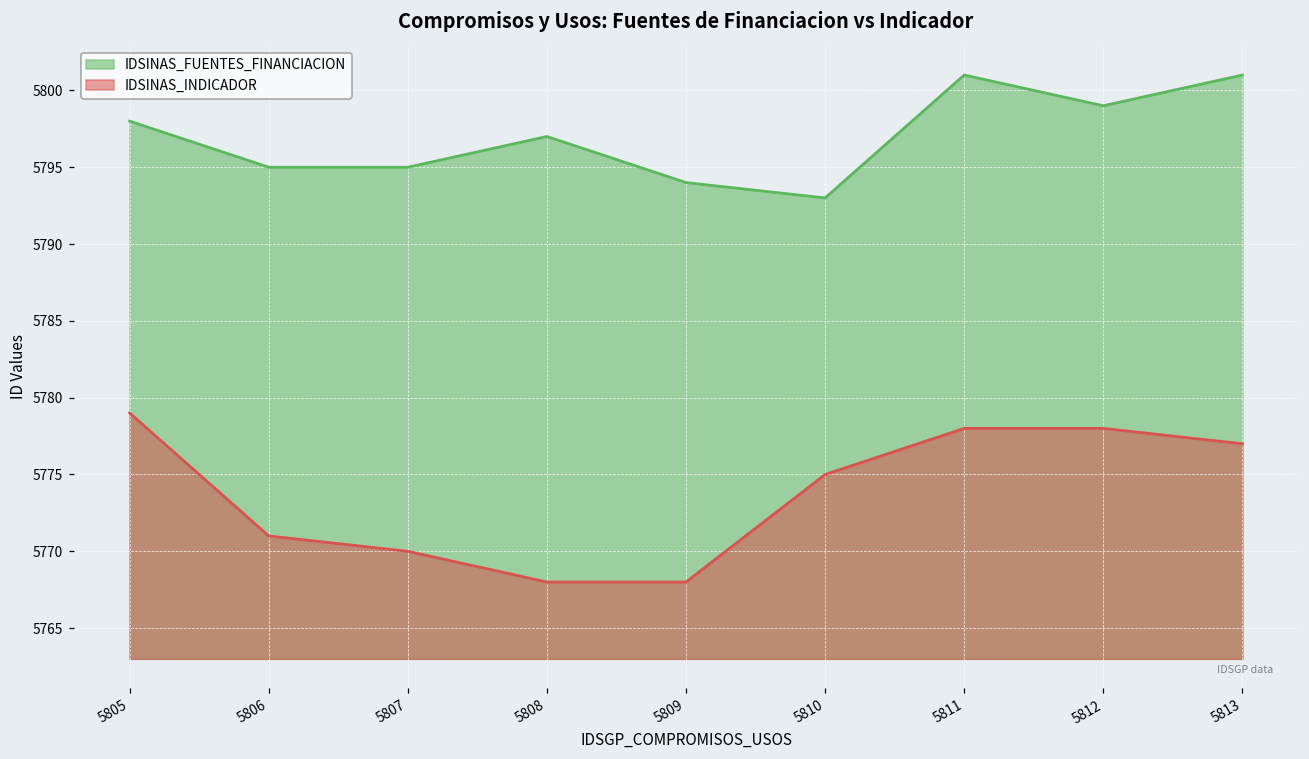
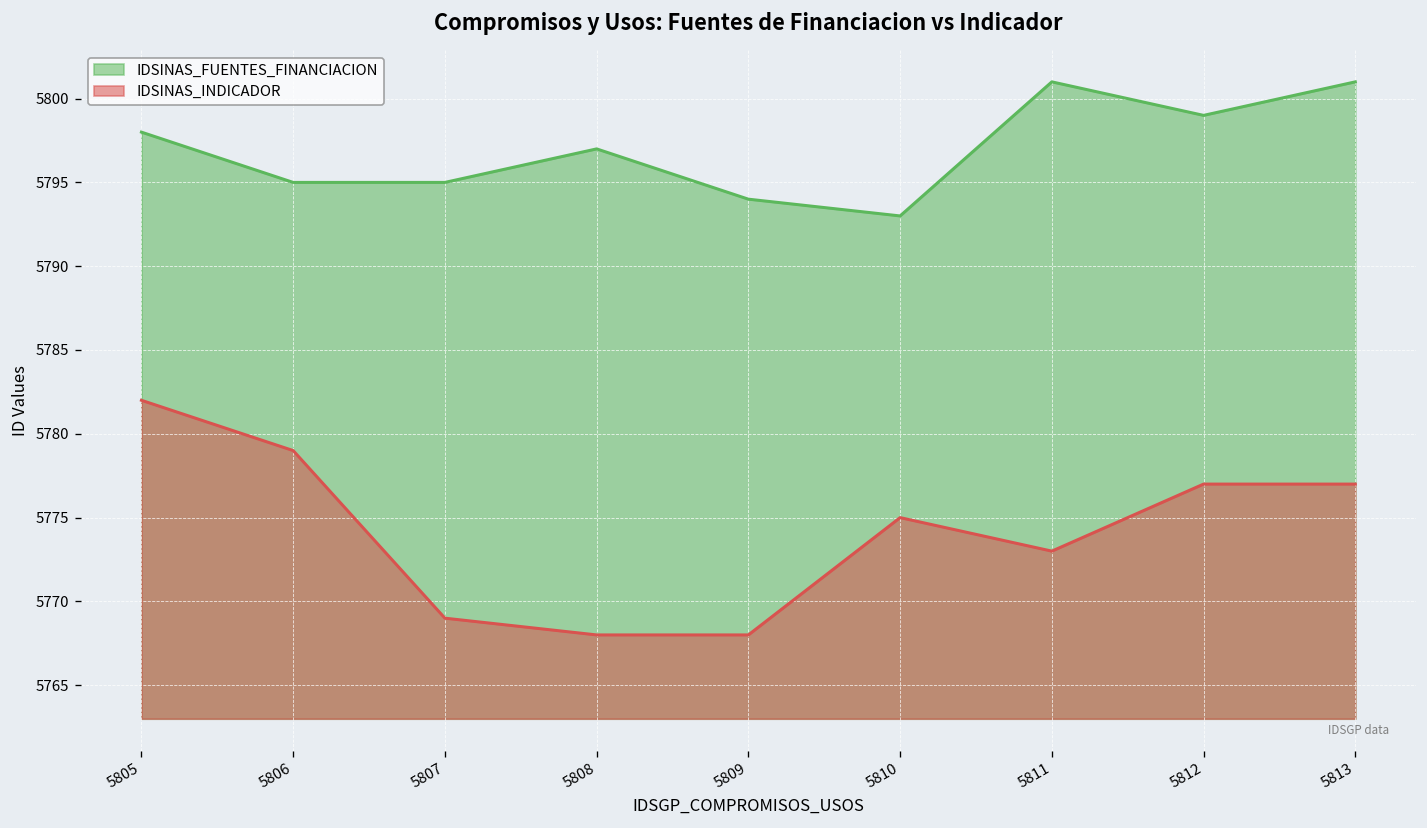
IDSINAS_INDICADOR, 5805: 5779 -> 5782
IDSINAS_INDICADOR, 5806: 5771 -> 5779
IDSINAS_INDICADOR, 5807: 5770 -> 5769
IDSINAS_INDICADOR, 5811: 5778 -> 5773
IDSINAS_INDICADOR, 5812: 5778 -> 5777
